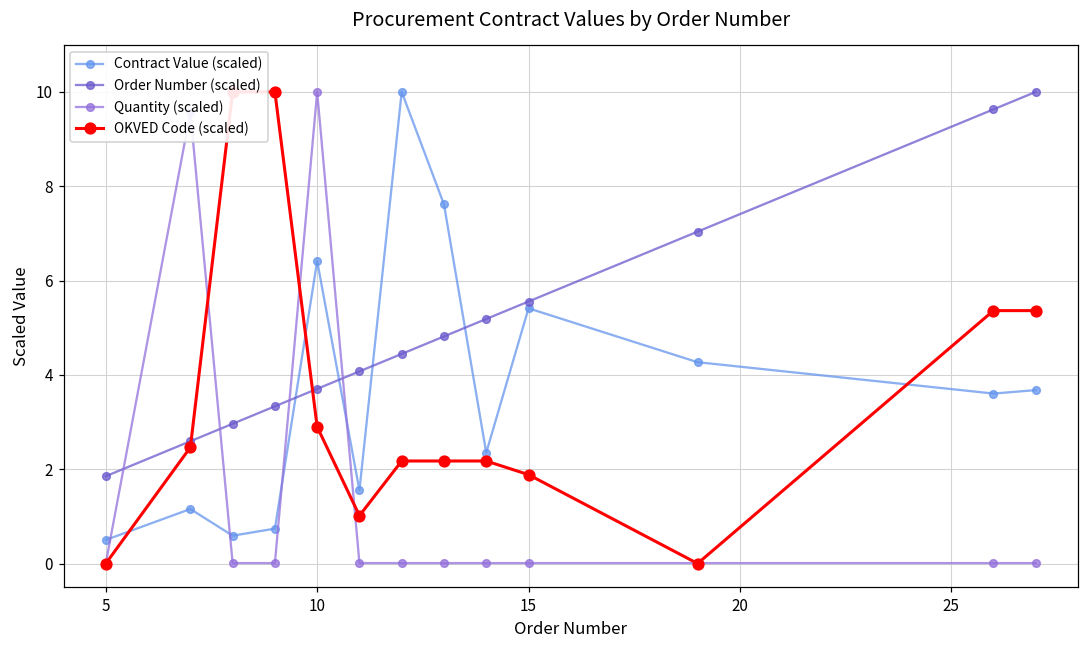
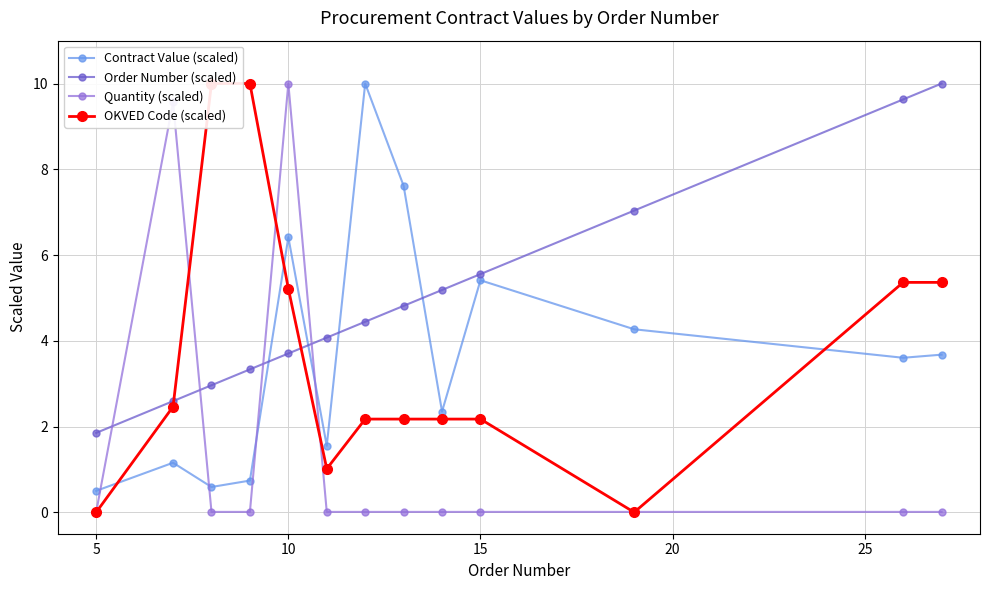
OKVED Code (scaled), 10: 2.9 -> 5.2
OKVED Code (scaled), 15: 1.9 -> 2.2
